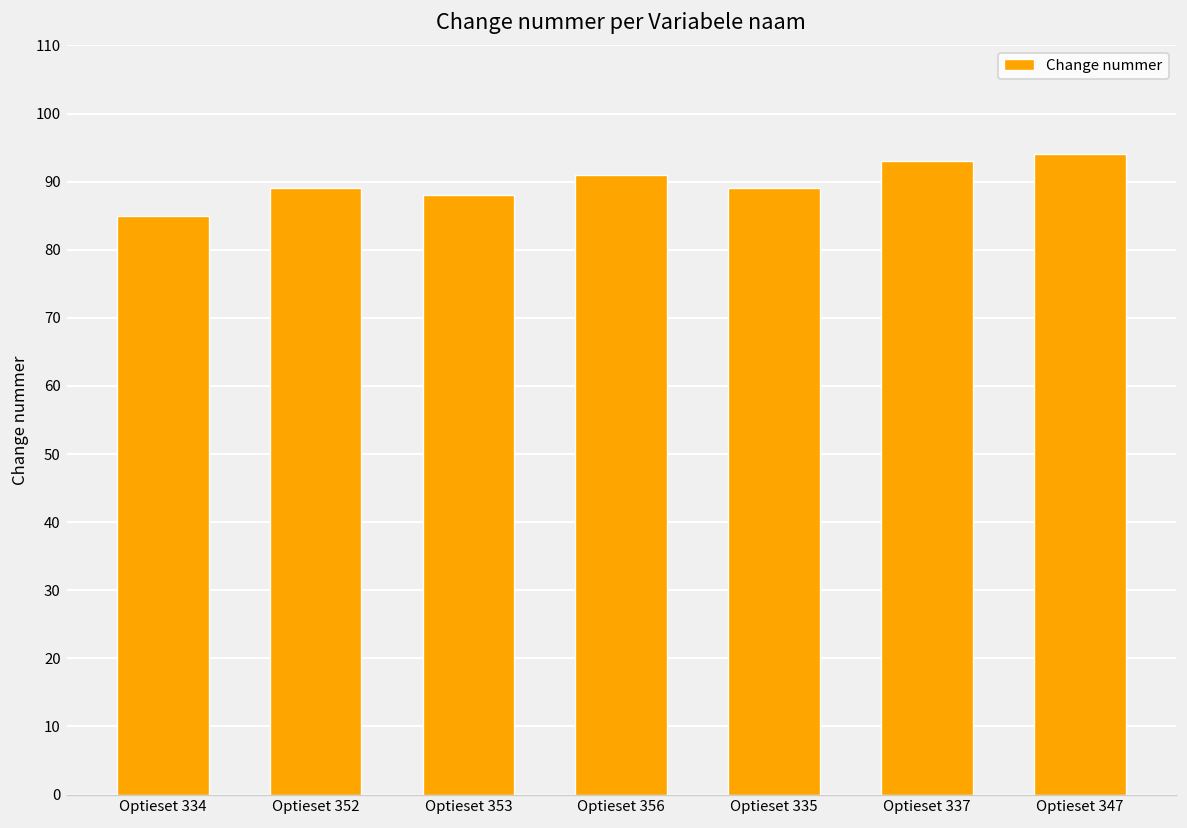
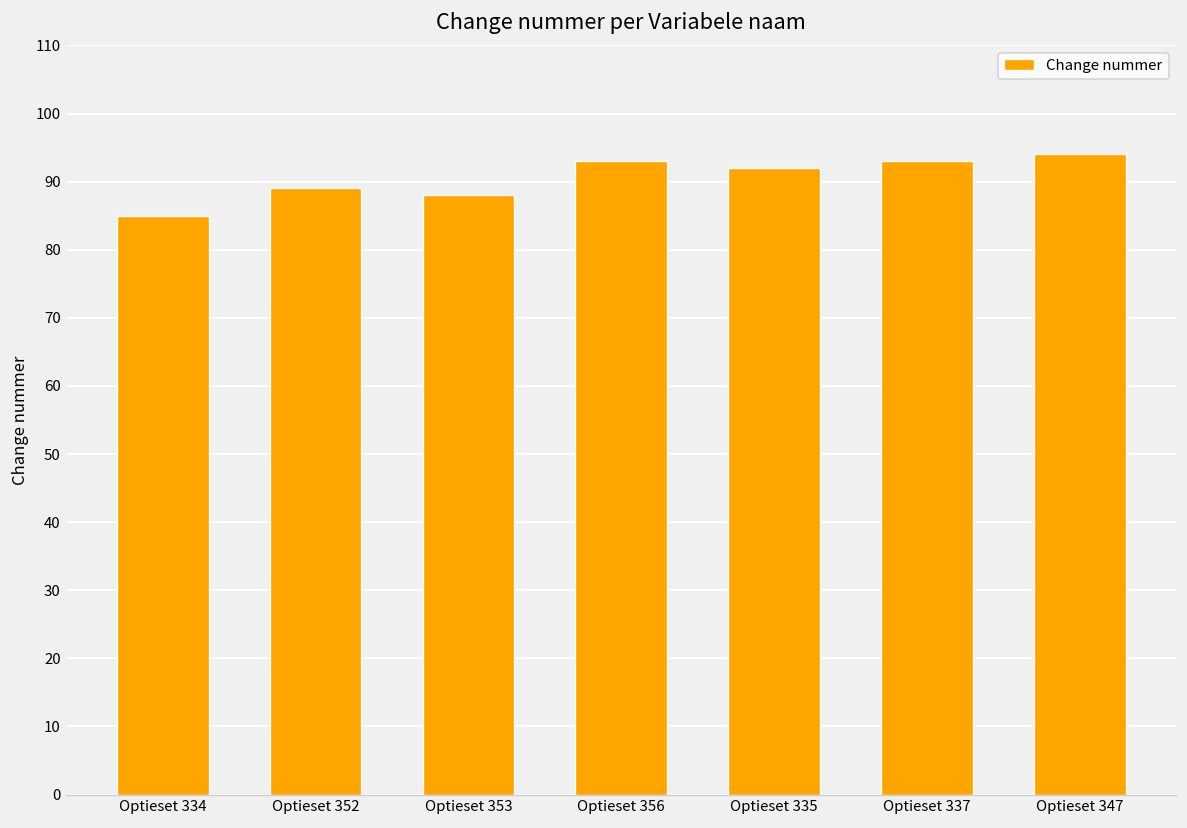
Optieset 356: 91 -> 93
Optieset 335: 89 -> 92
